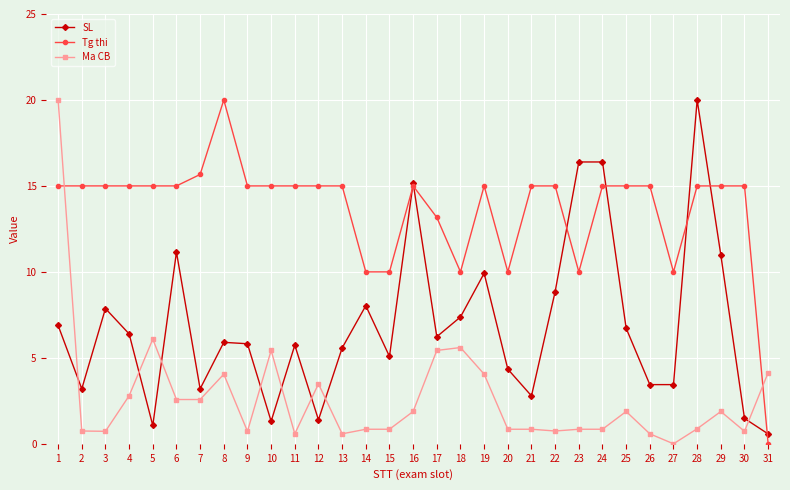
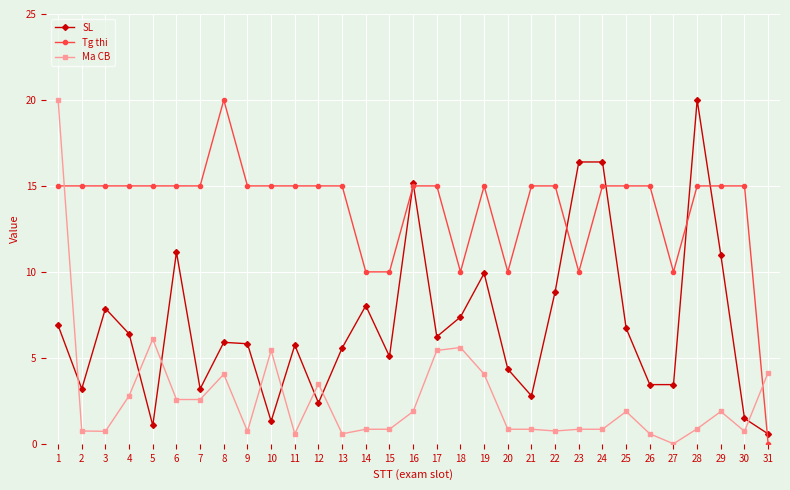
Tg thi, 7: 15.7 -> 15.0
SL, 12: 1.4 -> 2.4
Tg thi, 17: 13.2 -> 15.0
